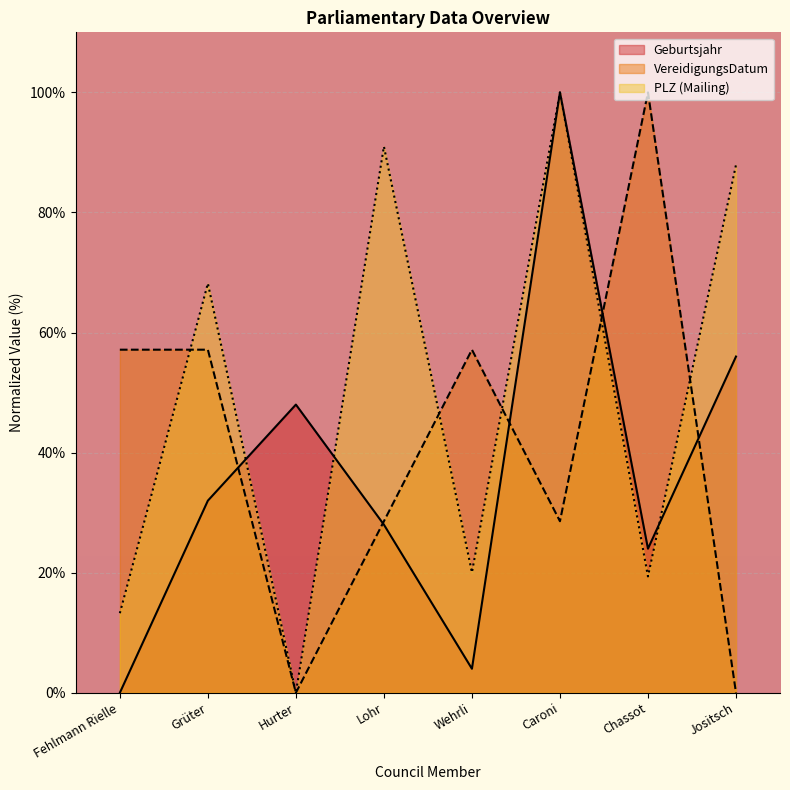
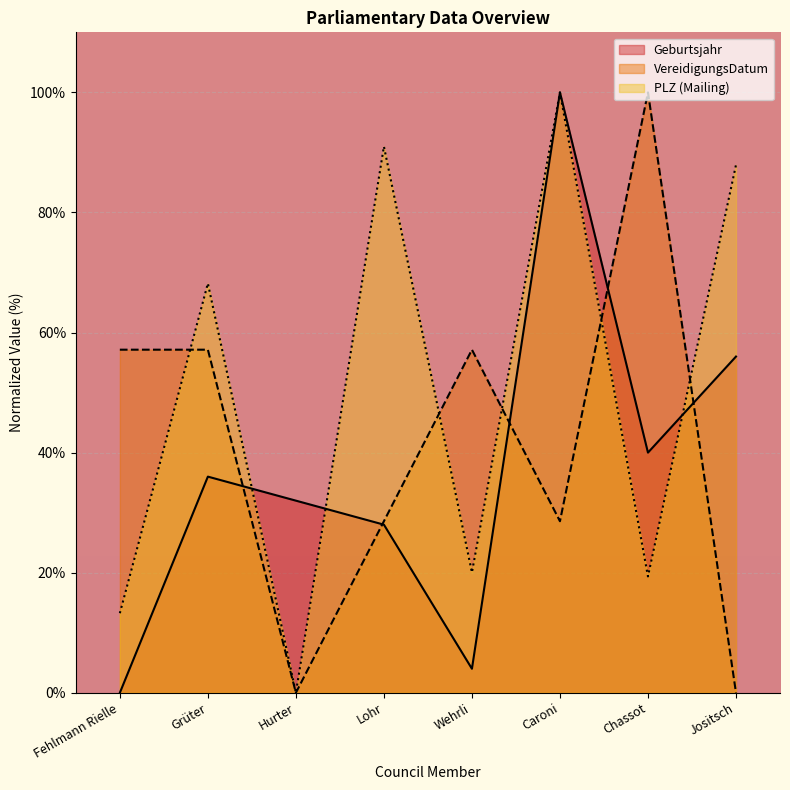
Geburtsjahr, Grüter: 32% -> 36%
Geburtsjahr, Hurter: 48% -> 32%
Geburtsjahr, Chassot: 24% -> 40%
